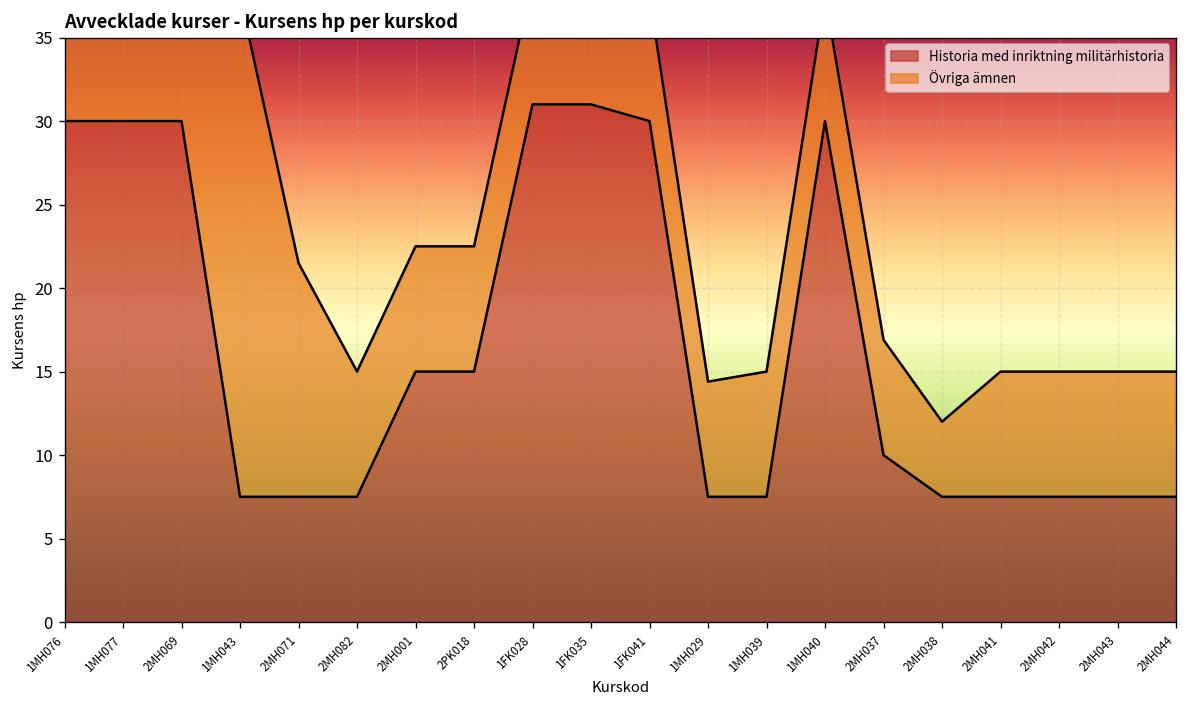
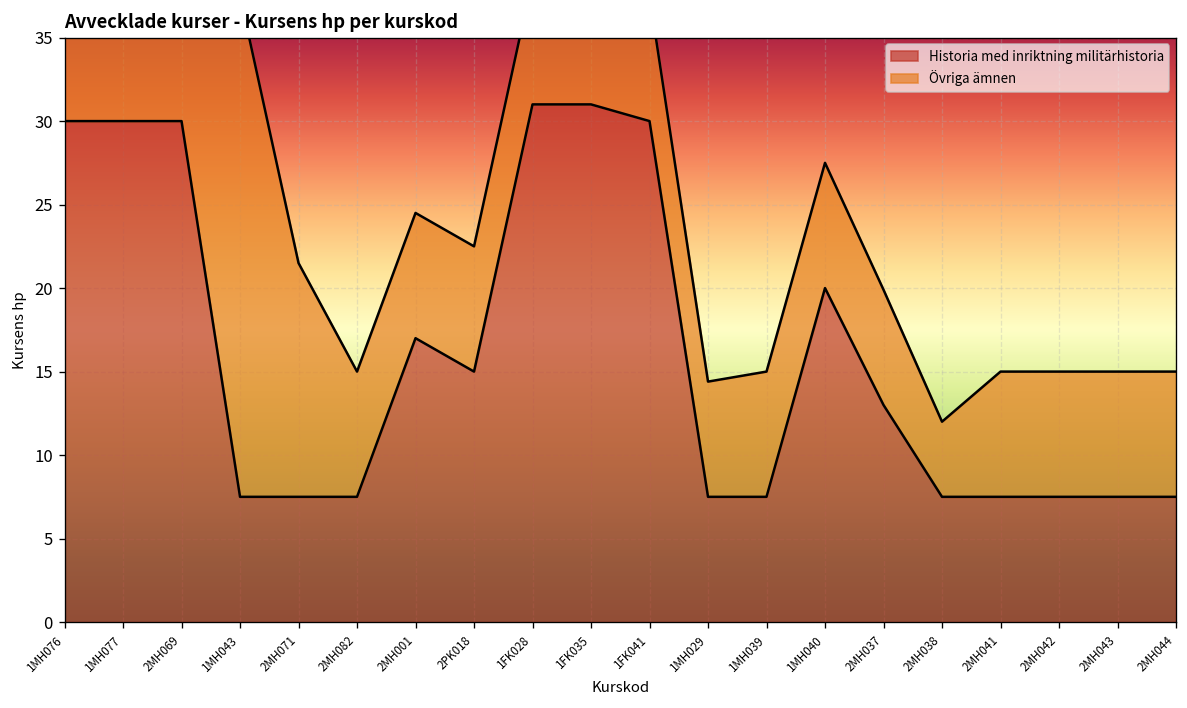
Historia med inriktning militärhistoria, 2MH001: 15 -> 17
Historia med inriktning militärhistoria, 1MH040: 30 -> 20
Historia med inriktning militärhistoria, 2MH037: 10 -> 13
